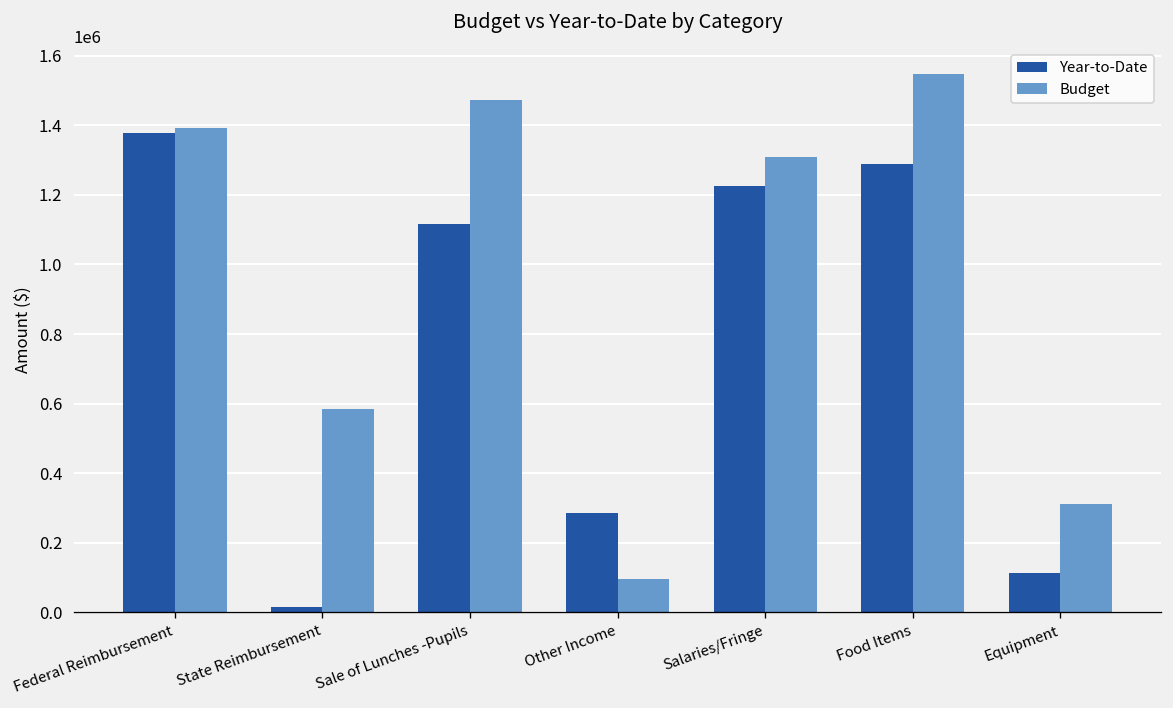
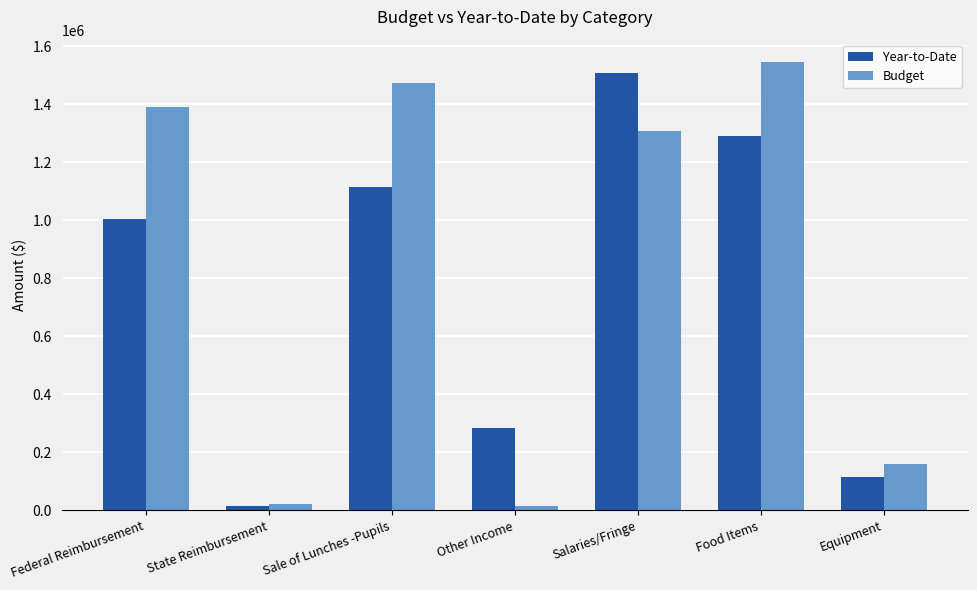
Year-to-Date, Federal Reimbursement: 1380000 -> 1010000
Budget, State Reimbursement: 580000 -> 20000
Budget, Other Income: 100000 -> 20000
Year-to-Date, Salaries/Fringe: 1230000 -> 1510000
Budget, Equipment: 310000 -> 160000
